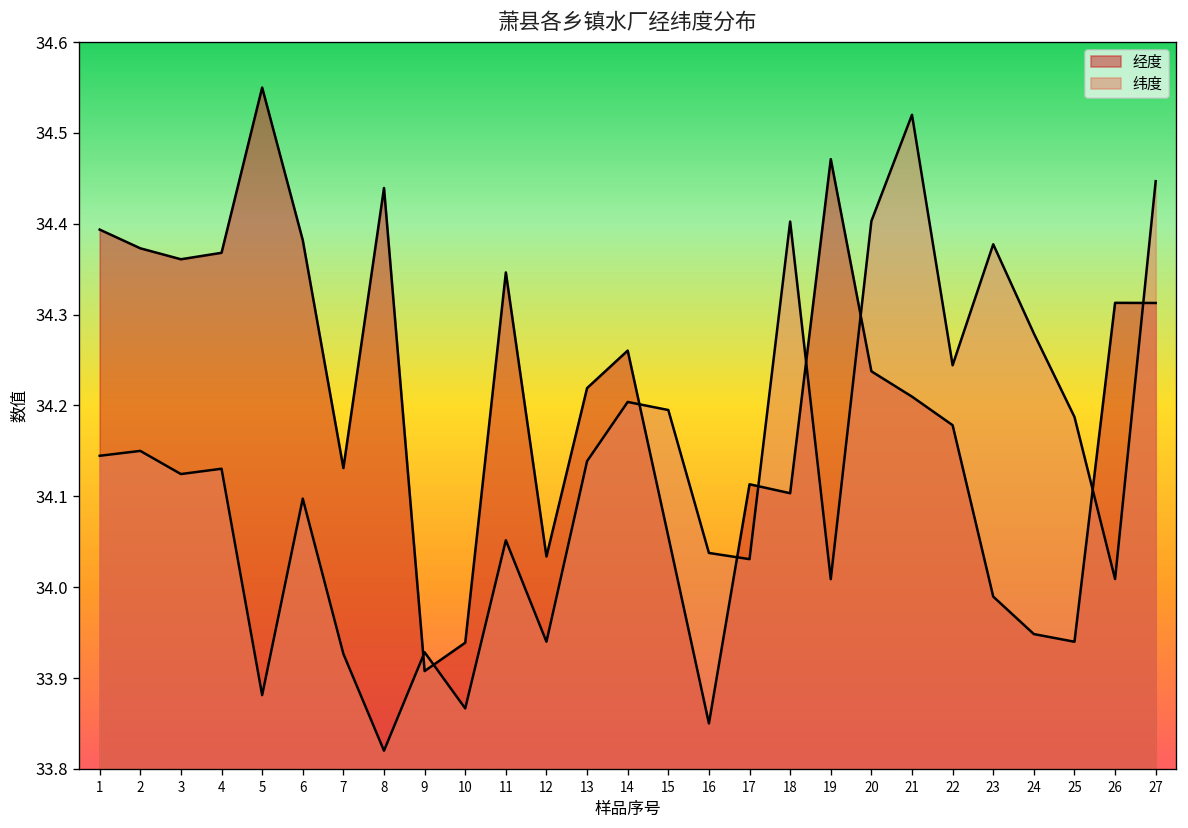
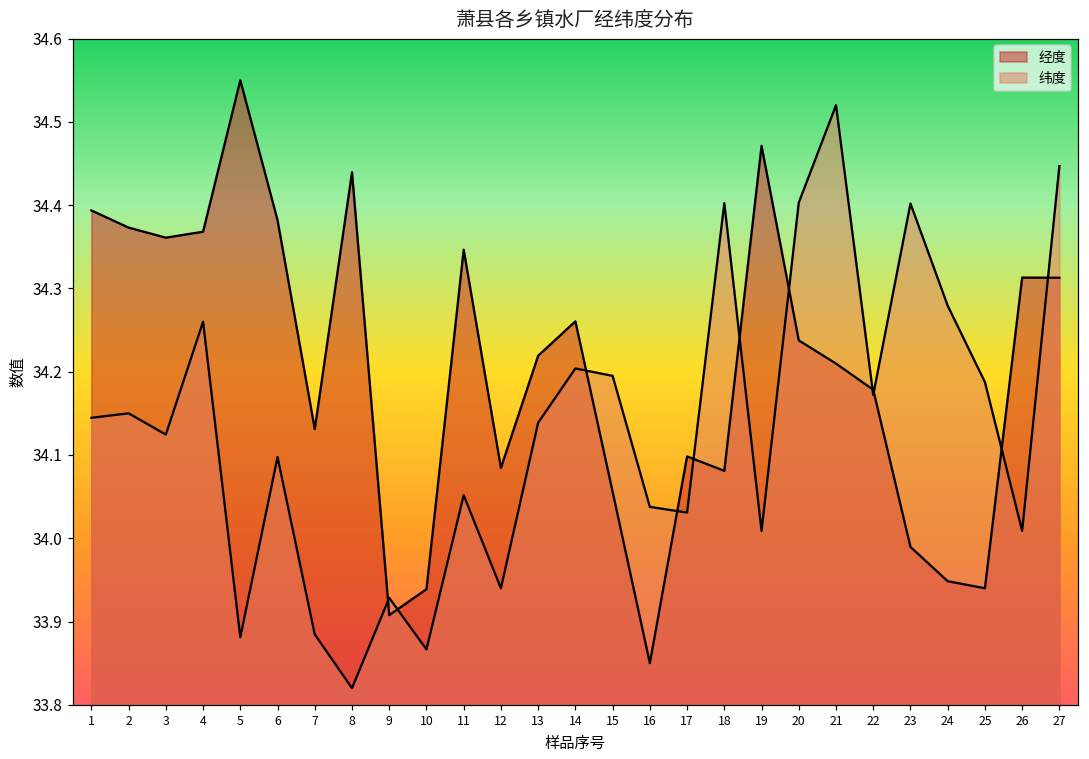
纬度, 4: 34.13 -> 34.26
纬度, 7: 33.93 -> 33.88
经度, 12: 34.03 -> 34.08
经度, 17: 34.11 -> 34.10
经度, 18: 34.10 -> 34.08
纬度, 22: 34.24 -> 34.17
纬度, 23: 34.38 -> 34.40
